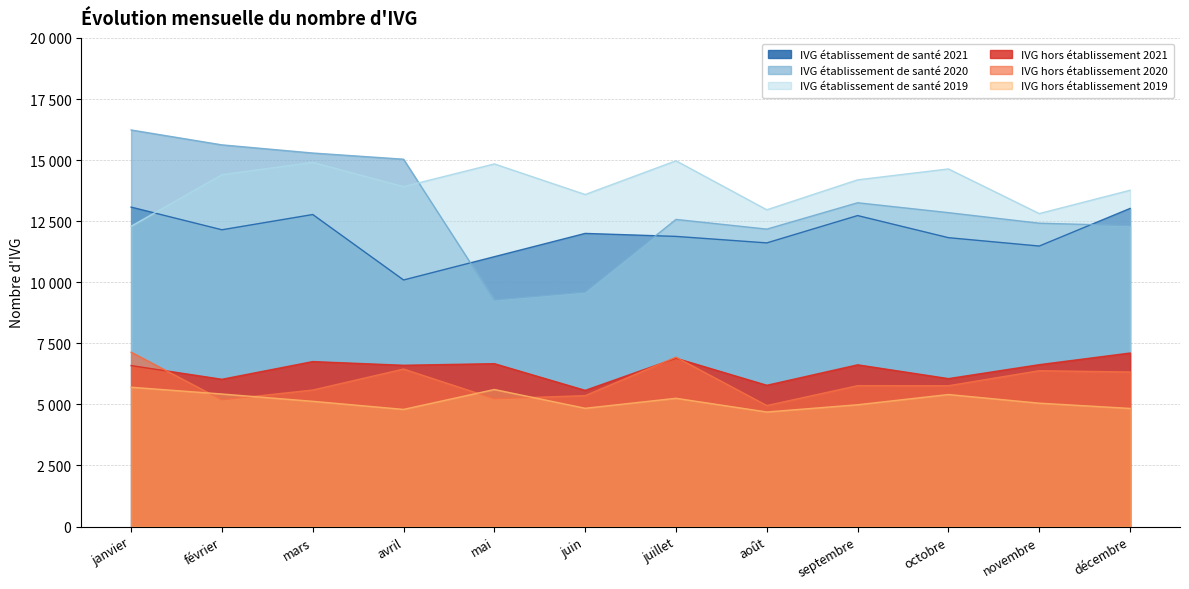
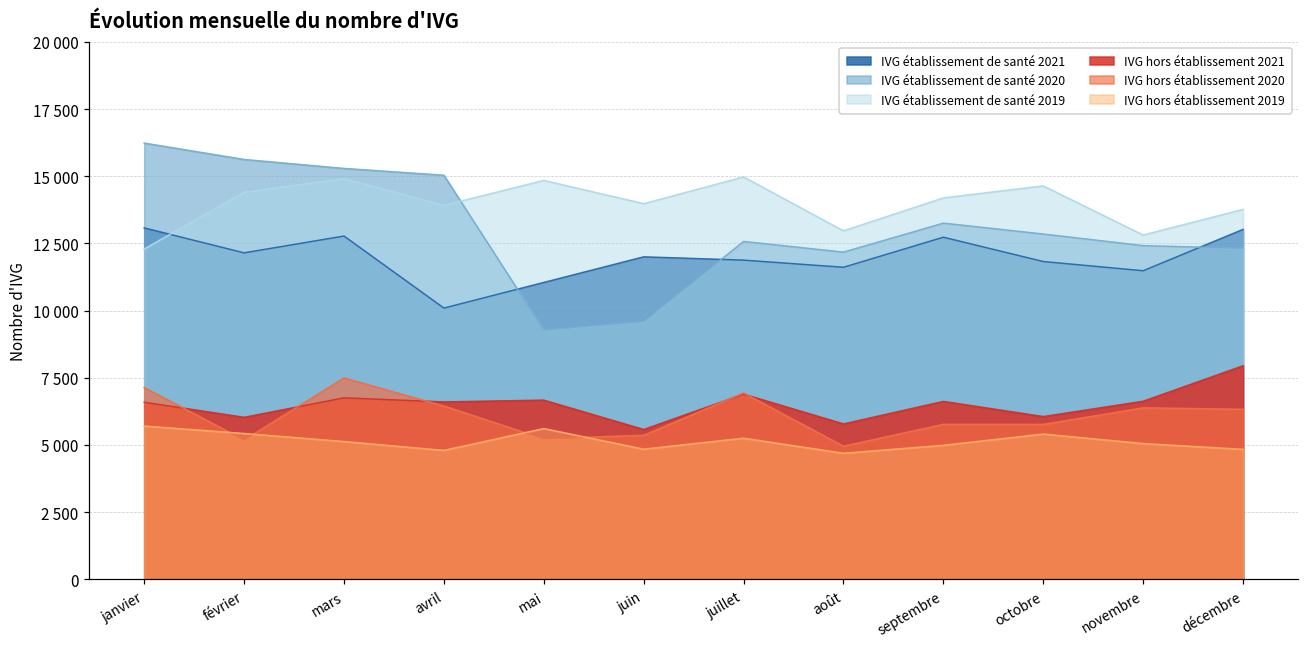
IVG hors établissement 2020, mars: 5600 -> 7500
IVG établissement de santé 2019, juin: 13600 -> 14000
IVG hors établissement 2021, décembre: 7100 -> 7900
